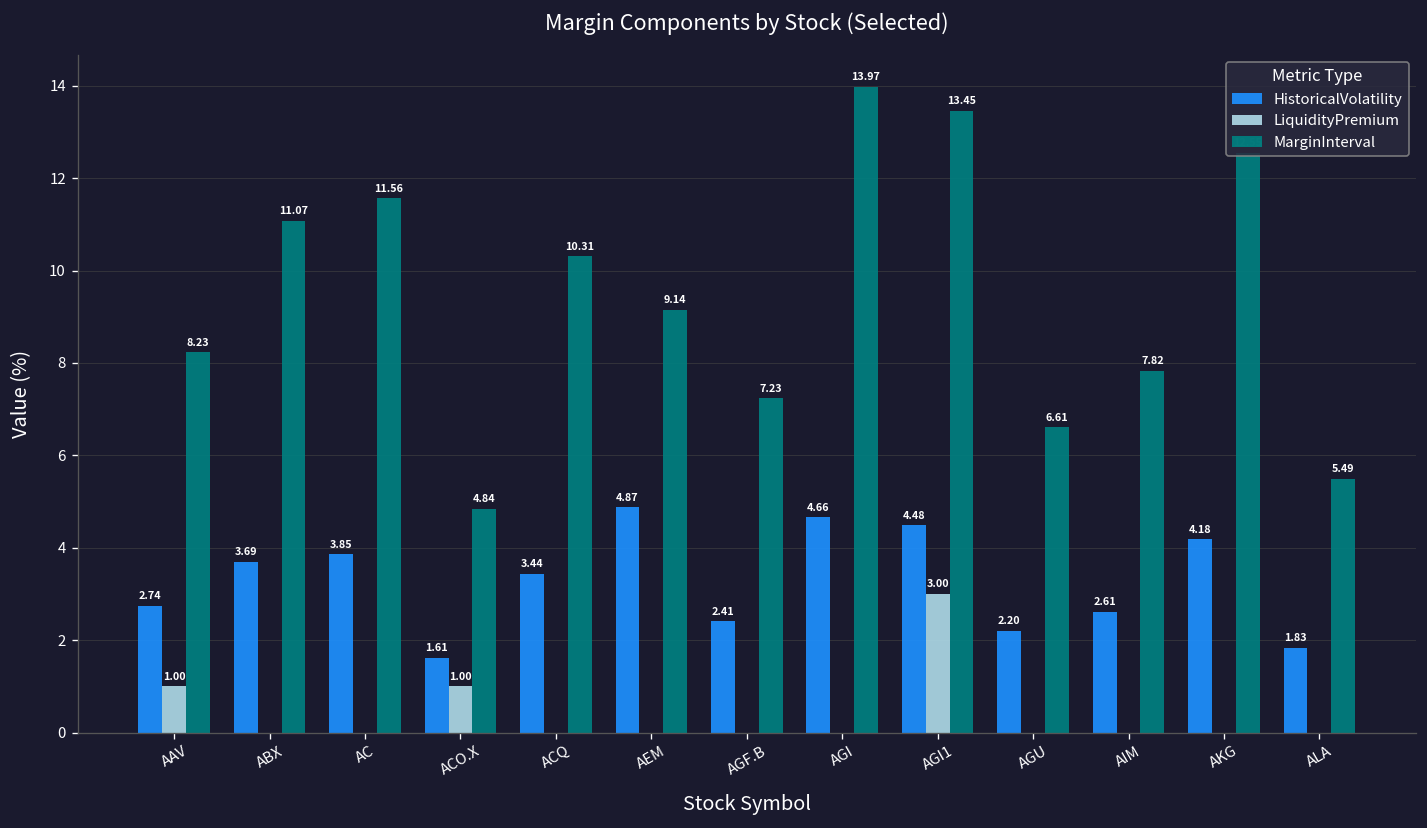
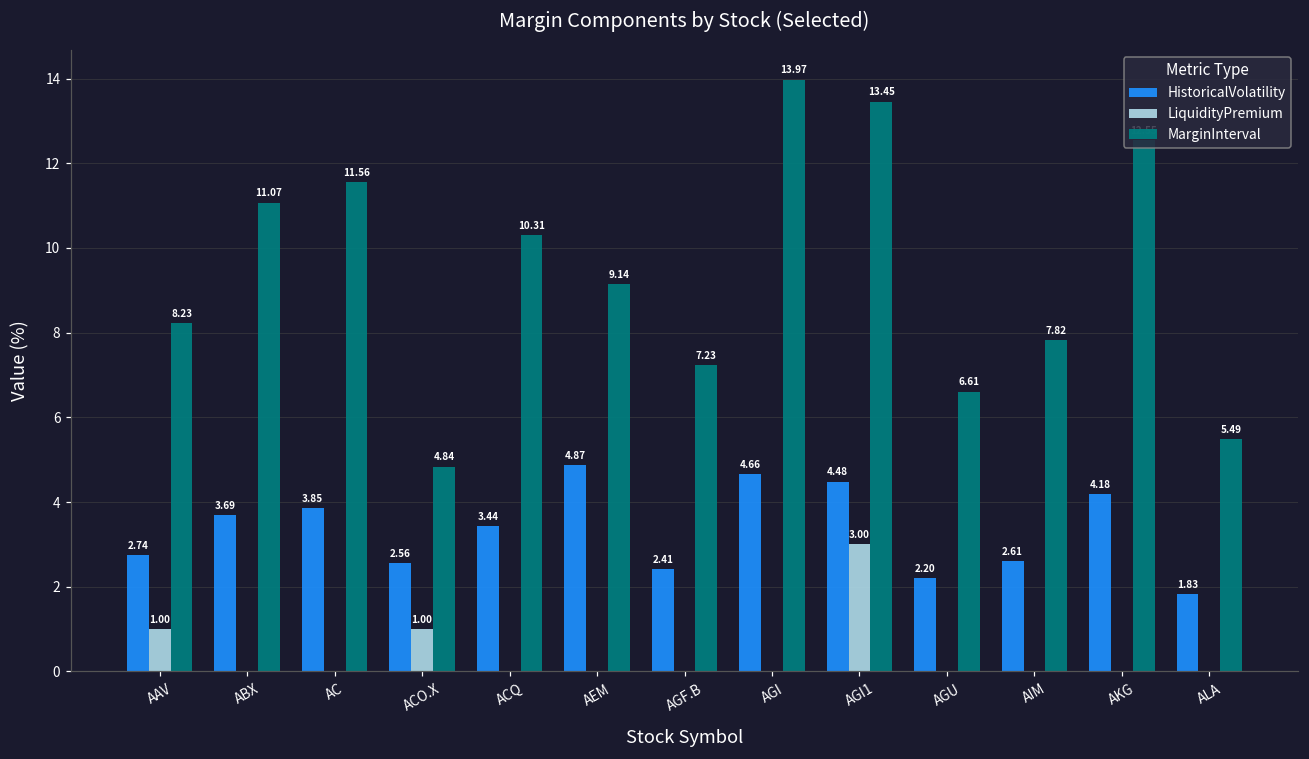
HistoricalVolatility, ACO.X: 1.61 -> 2.56
